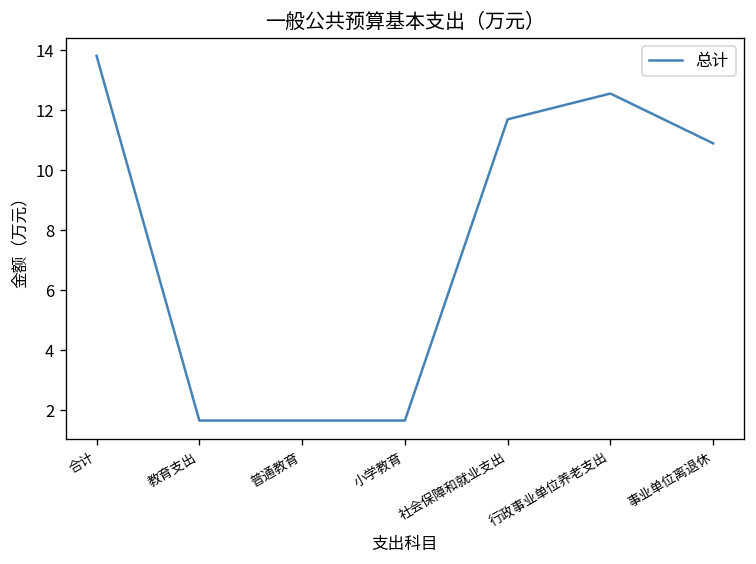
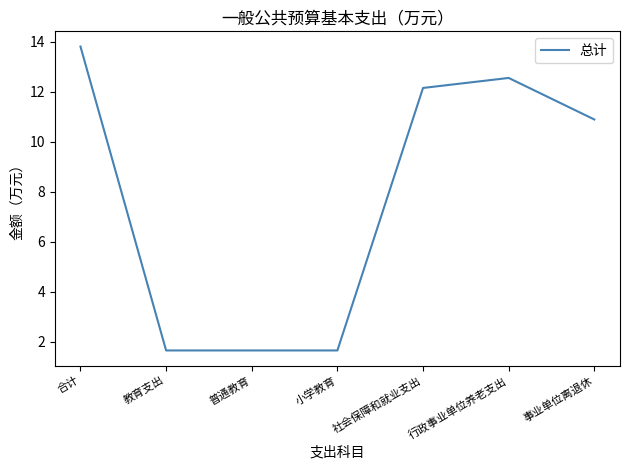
社会保障和就业支出: 11.7 -> 12.2
